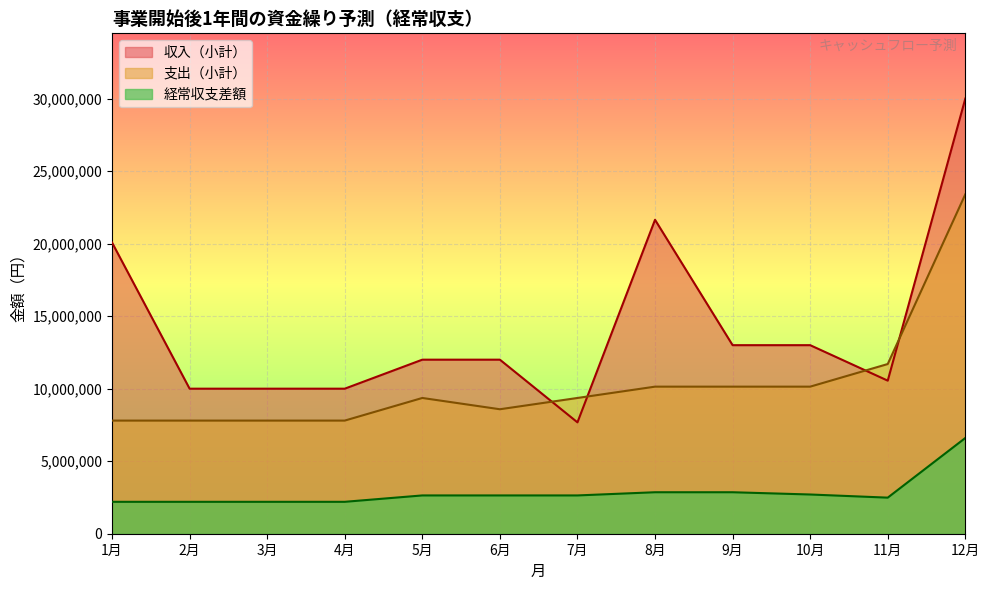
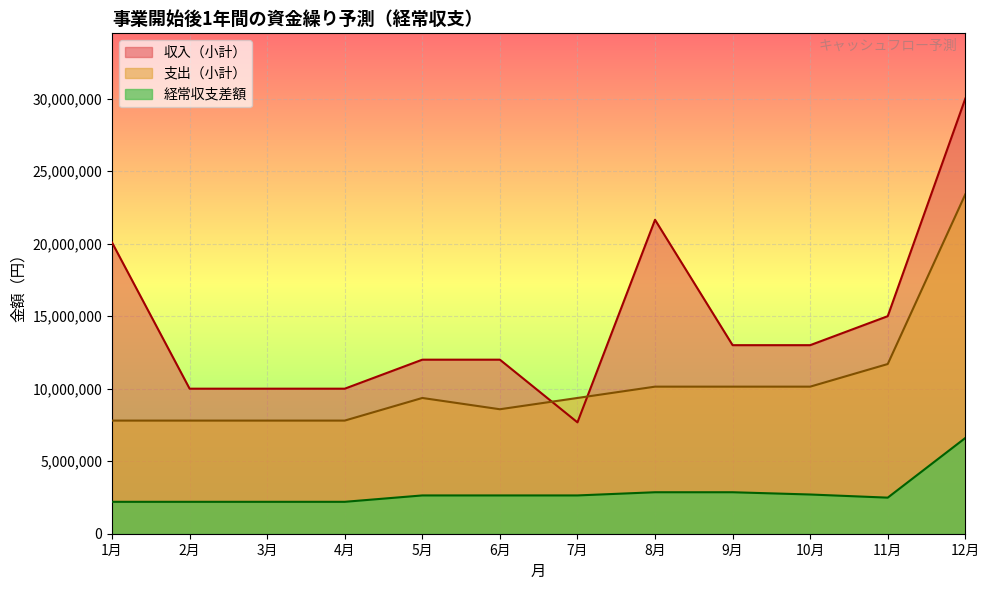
収入（小計）, 11月: 10,600,000 -> 15,000,000
